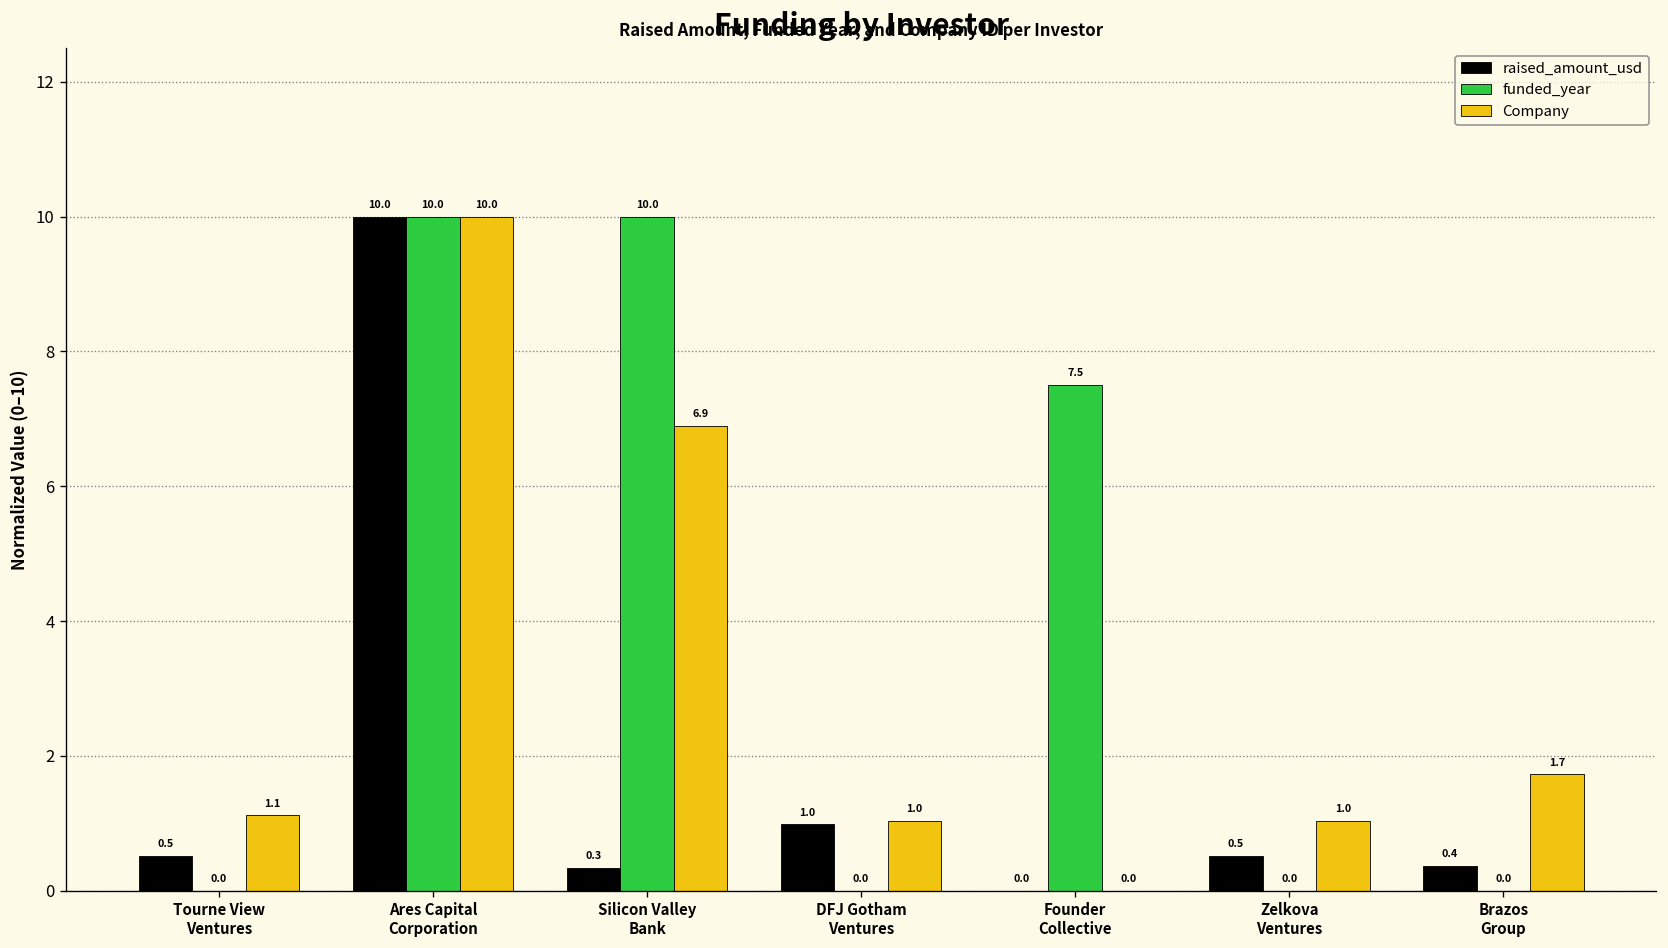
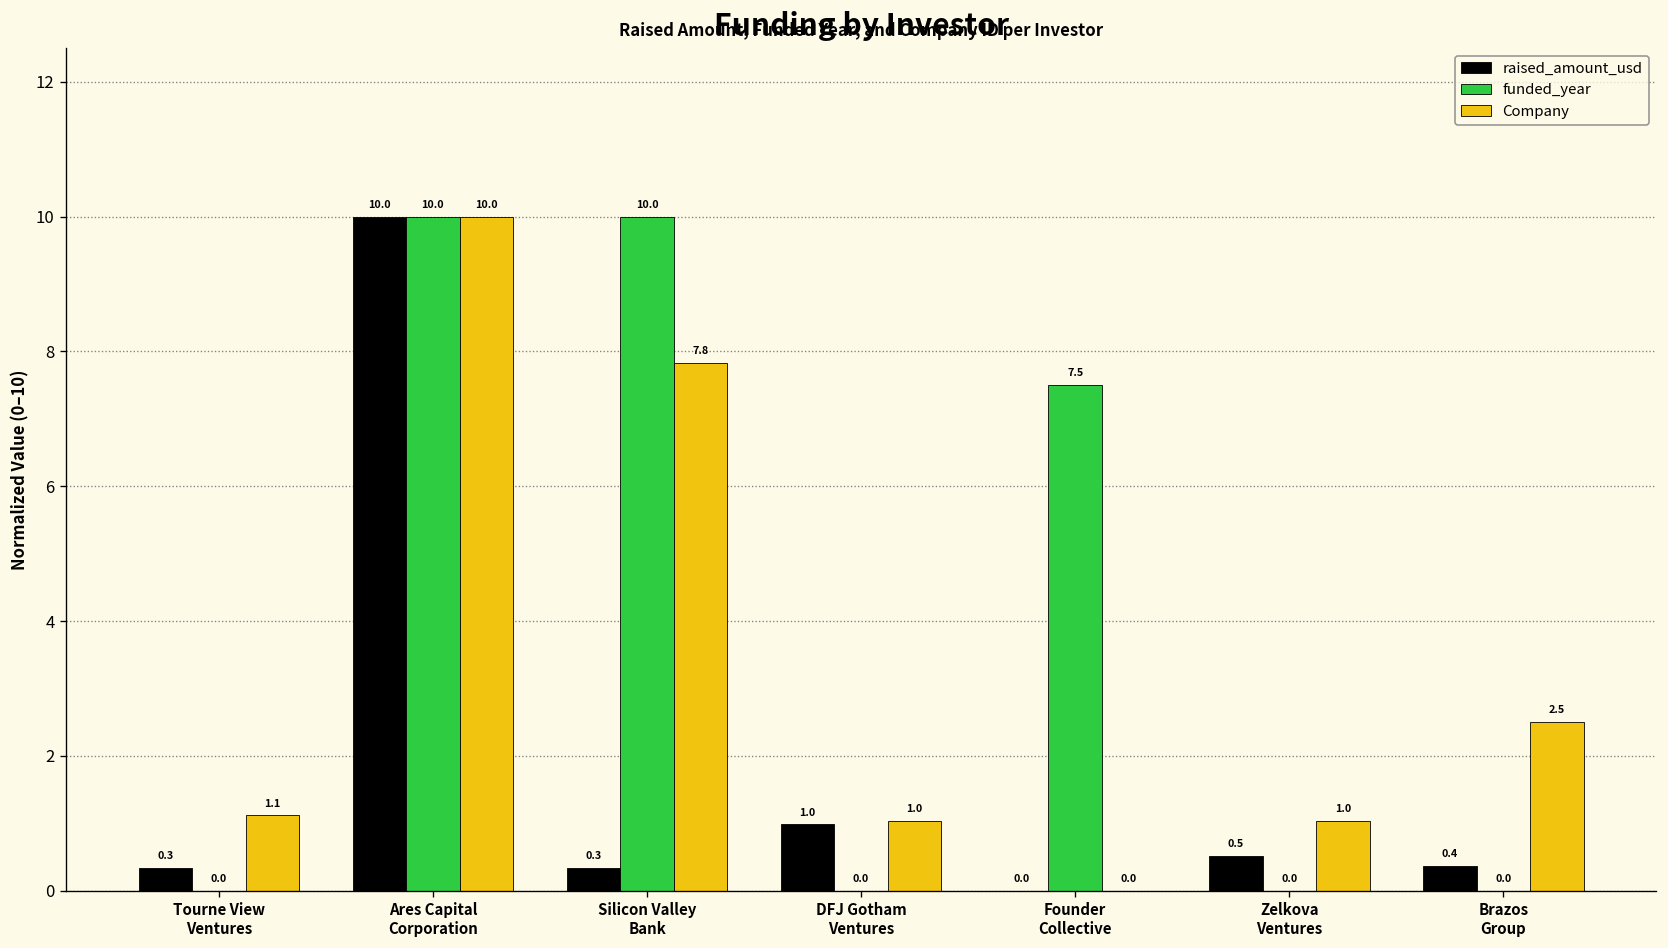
raised_amount_usd, Tourne View Ventures: 0.5 -> 0.3
Company, Silicon Valley Bank: 6.9 -> 7.8
Company, Brazos Group: 1.7 -> 2.5
